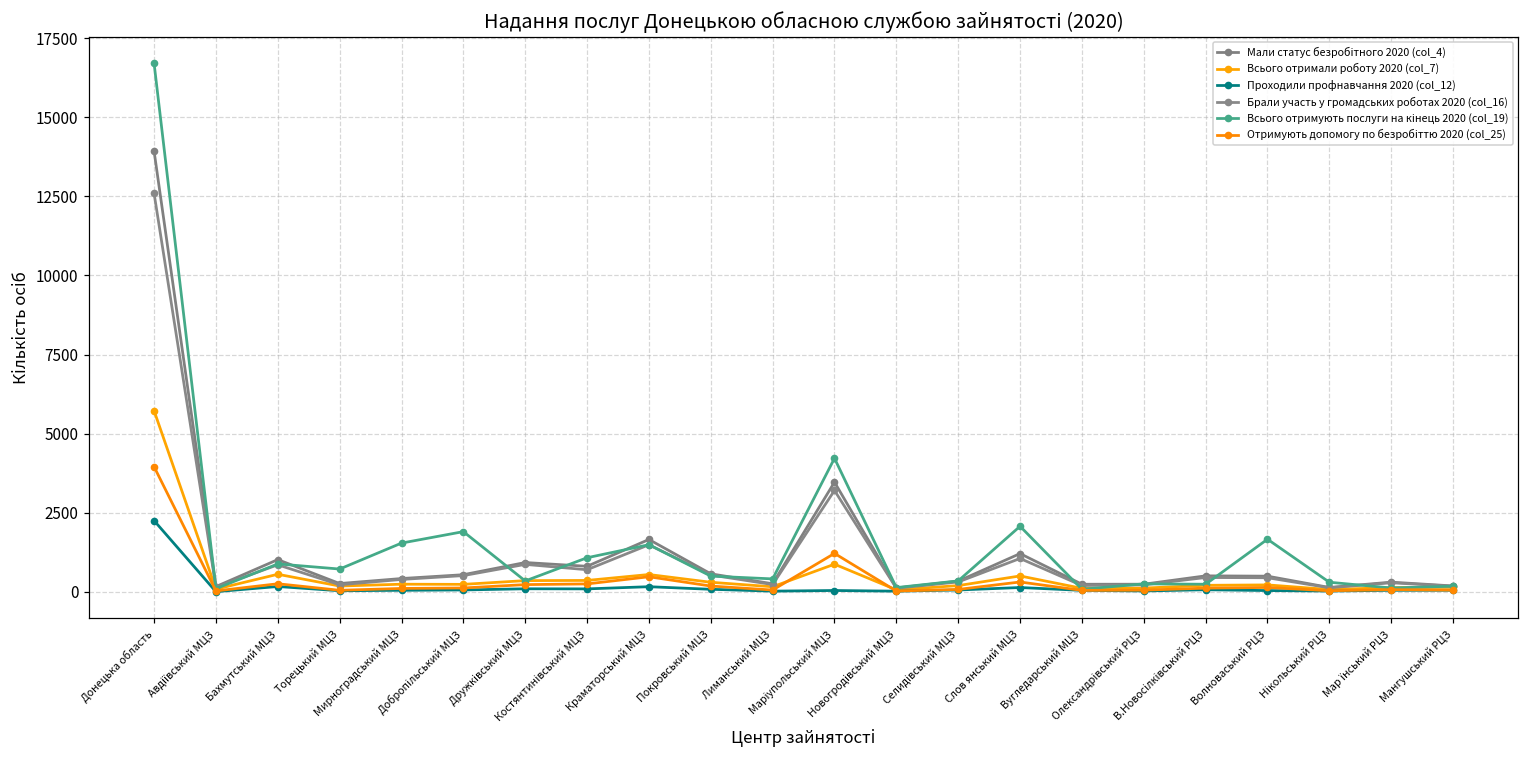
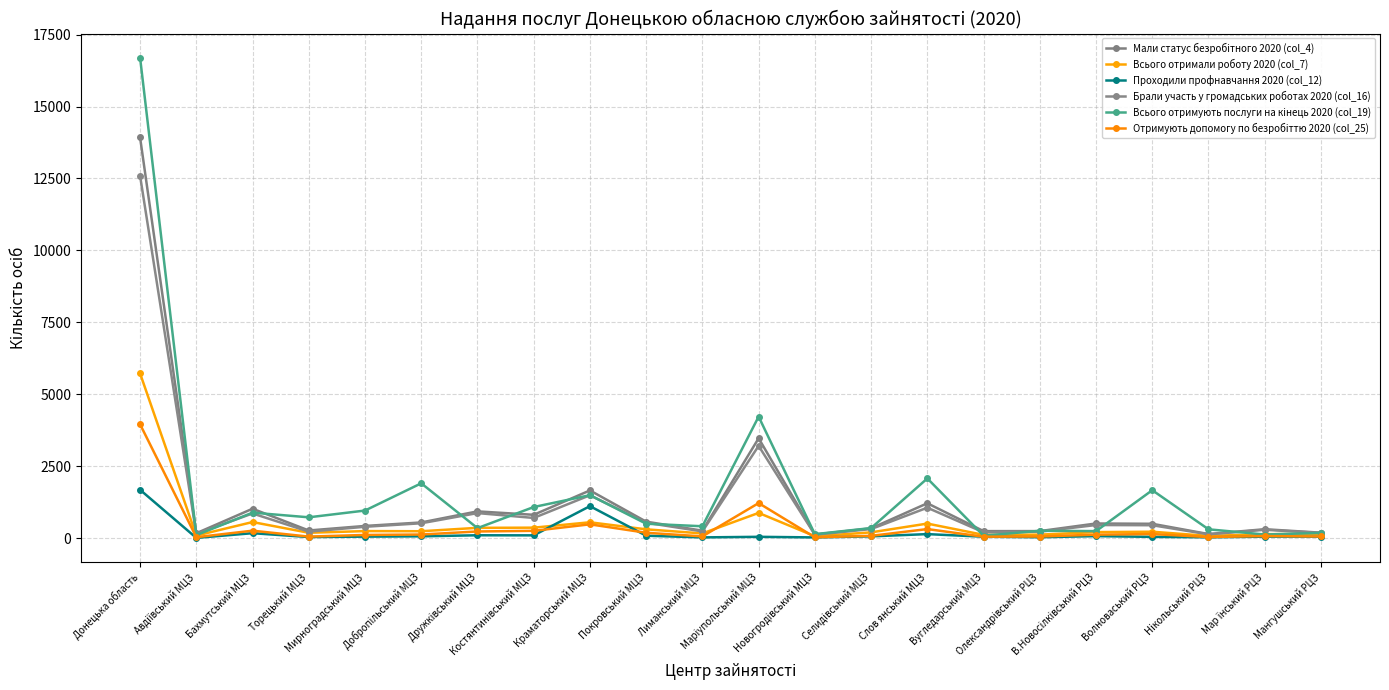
Проходили профнавчання 2020 (col_12), Донецька область: 2300 -> 1700
Всього отримують послуги на кінець 2020 (col_19), Мирноградський МЦЗ: 1500 -> 1000
Проходили профнавчання 2020 (col_12), Краматорський МЦЗ: 200 -> 1100
